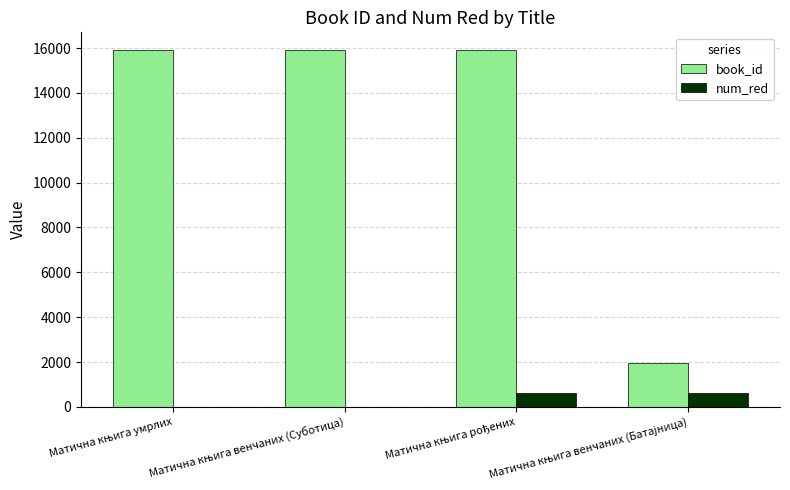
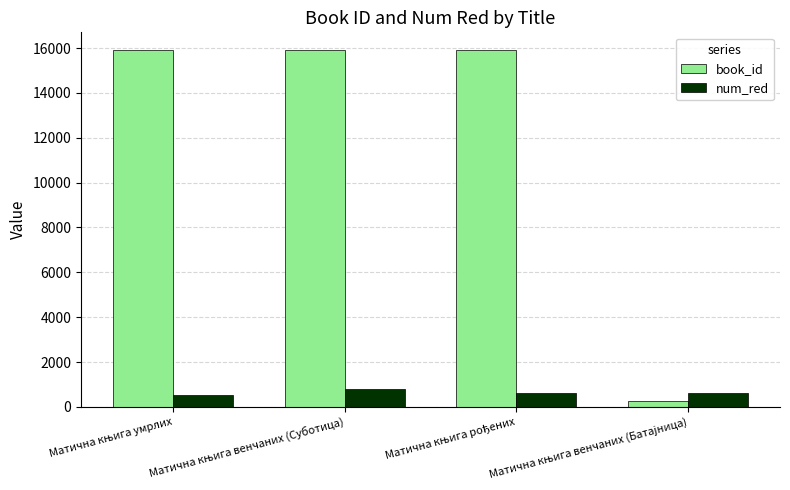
num_red, Матична књига умрлих: 0 -> 500
num_red, Матична књига венчаних (Суботица): 0 -> 800
book_id, Матична књига венчаних (Батајница): 1900 -> 300
